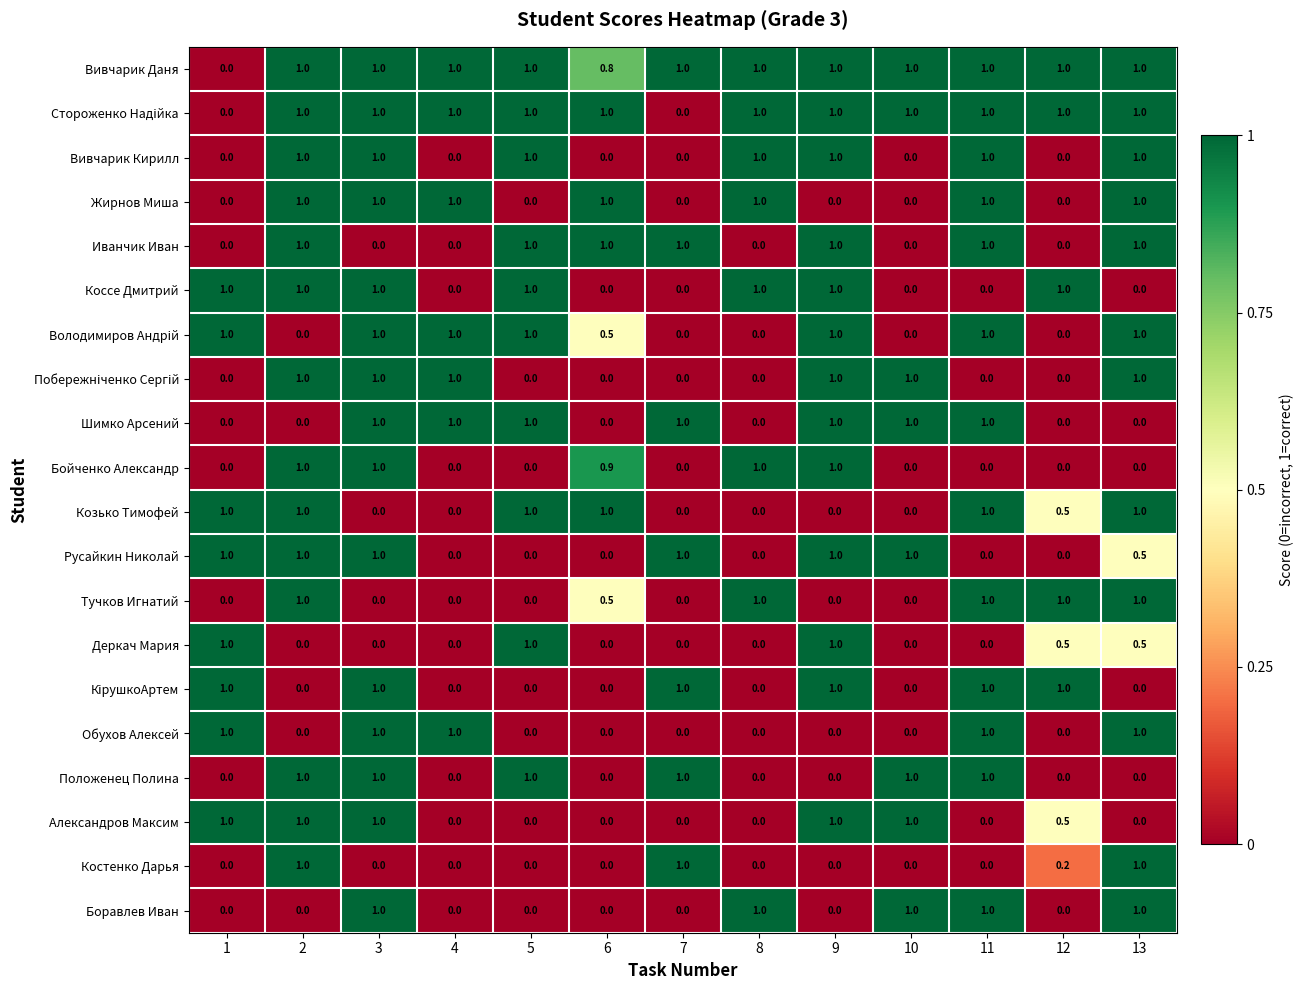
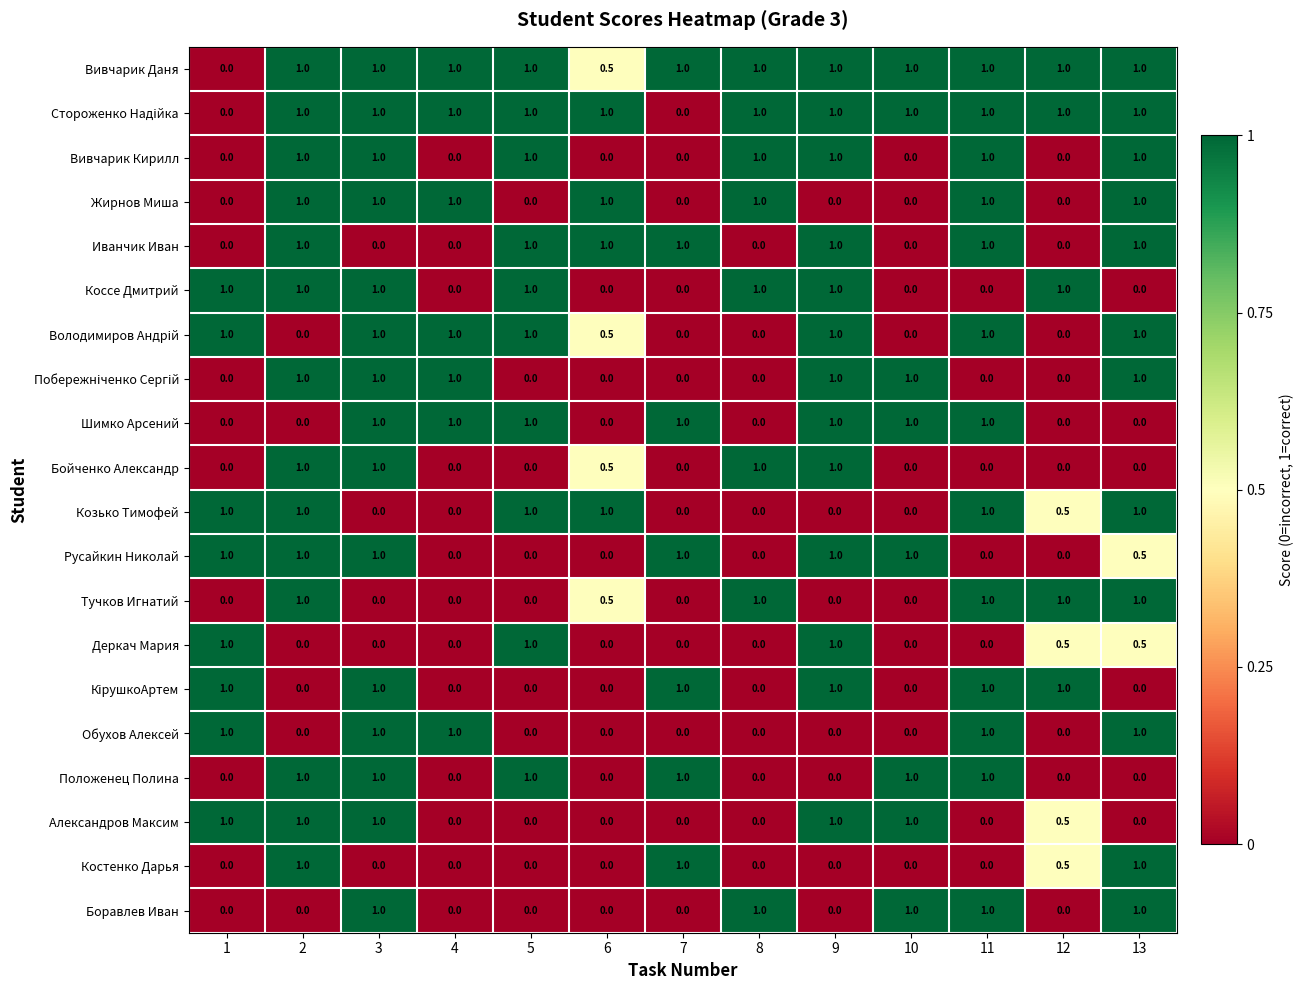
Вивчарик Даня, 6: 0.8 -> 0.5
Бойченко Александр, 6: 0.9 -> 0.5
Костенко Дарья, 12: 0.2 -> 0.5
